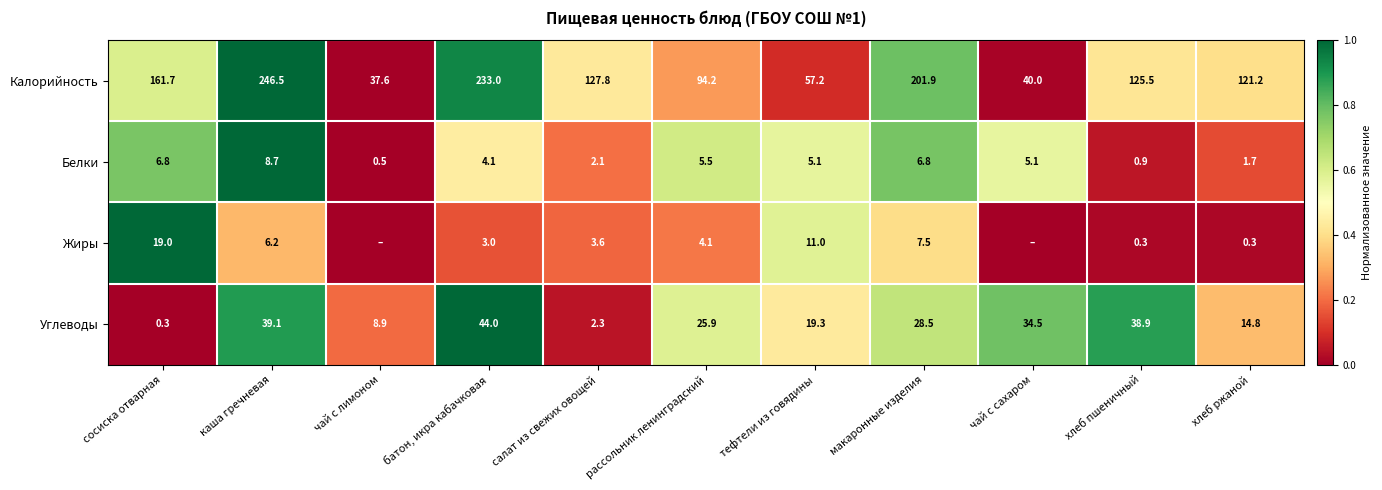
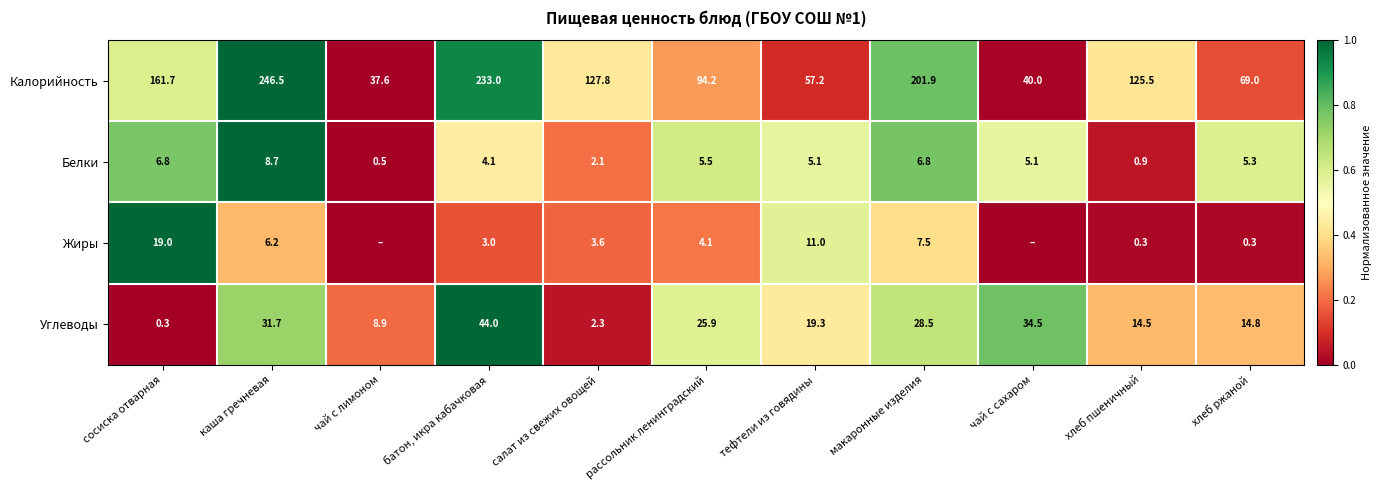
Калорийность, хлеб ржаной: 121.2 -> 69.0
Белки, хлеб ржаной: 1.7 -> 5.3
Углеводы, каша гречневая: 39.1 -> 31.7
Углеводы, хлеб пшеничный: 38.9 -> 14.5
